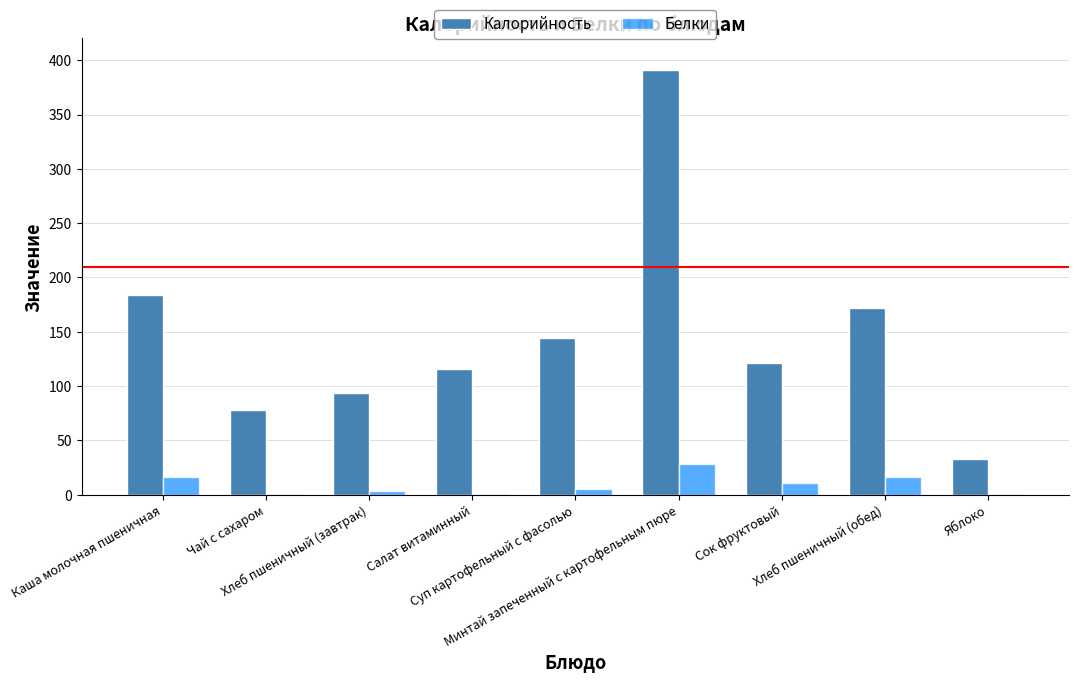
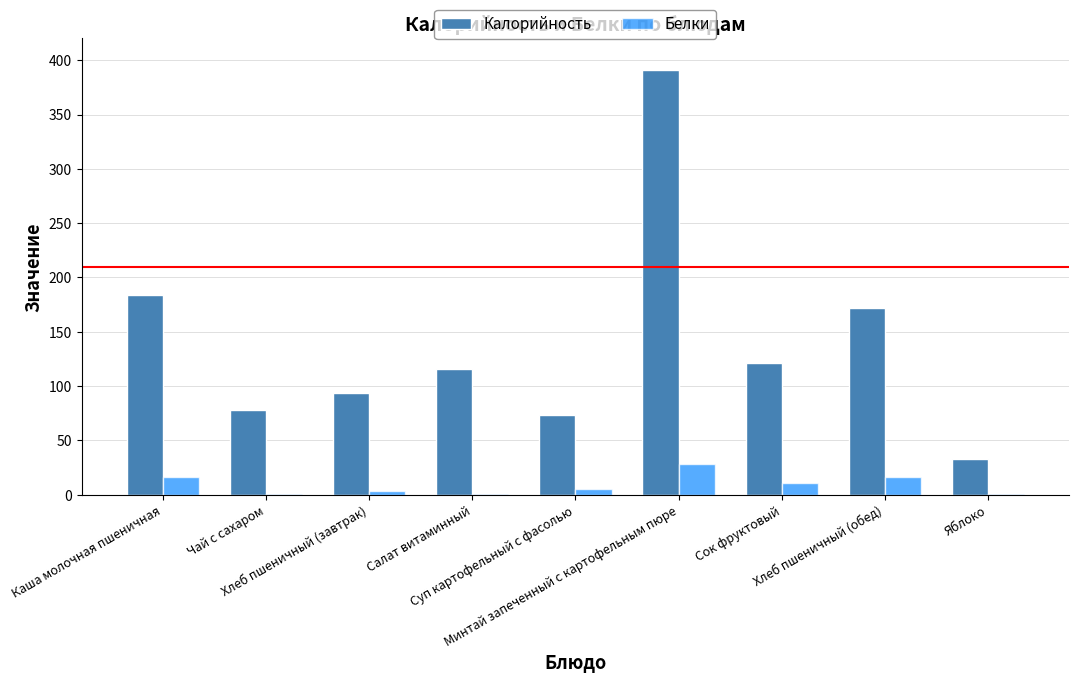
Калорийность, Суп картофельный с фасолью: 144 -> 73
